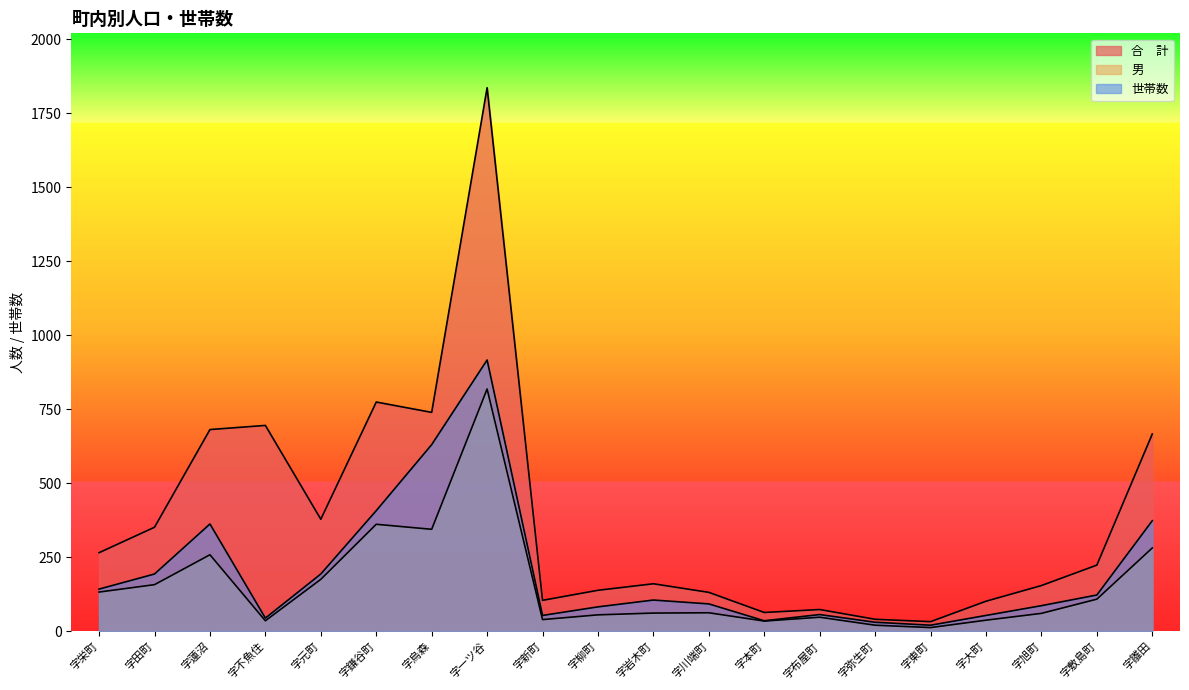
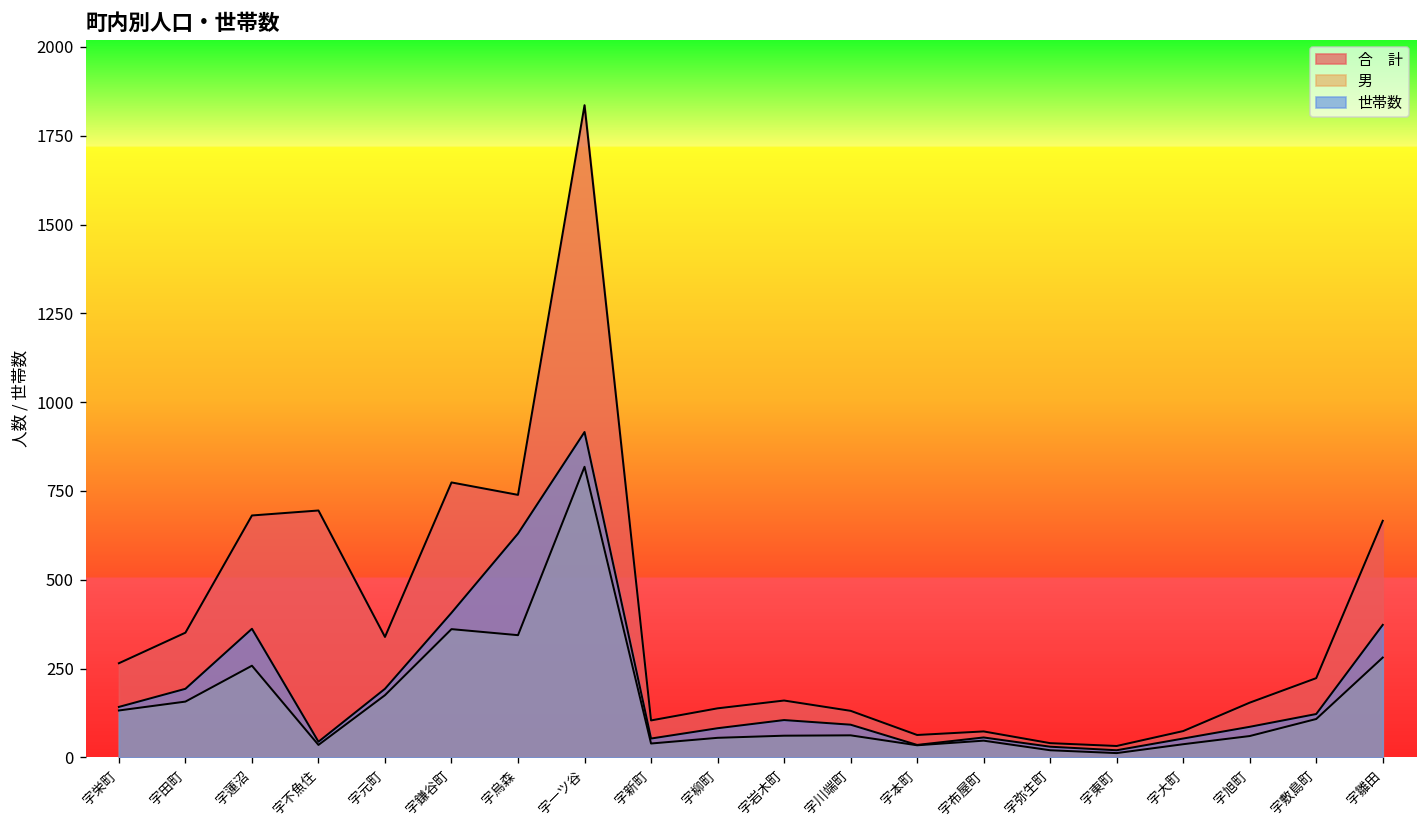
合 計, 字元町: 380 -> 340
合 計, 字大町: 100 -> 70
